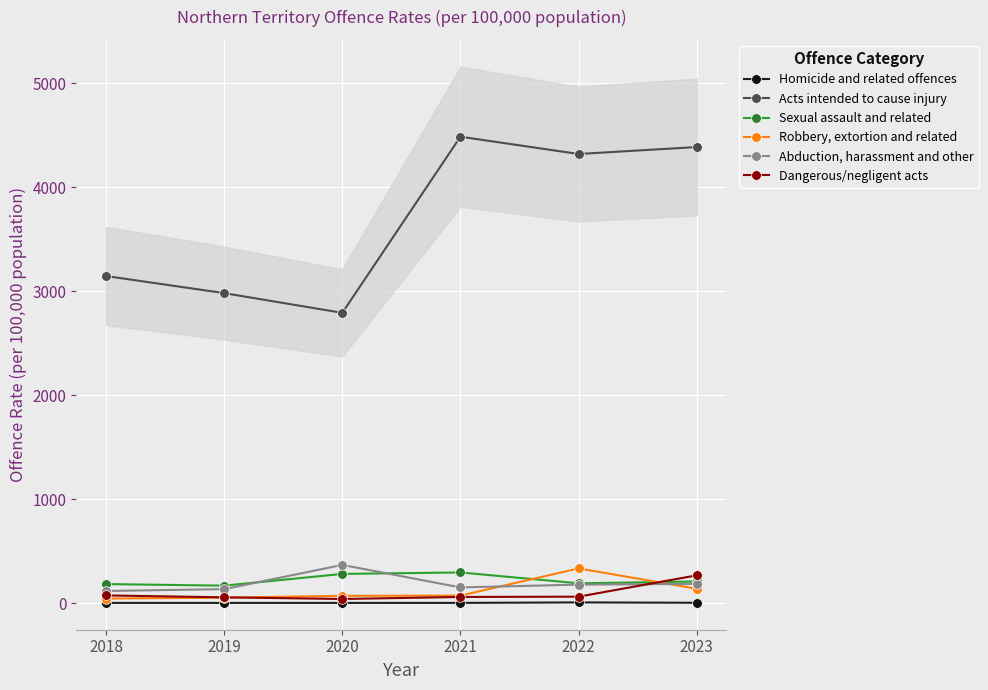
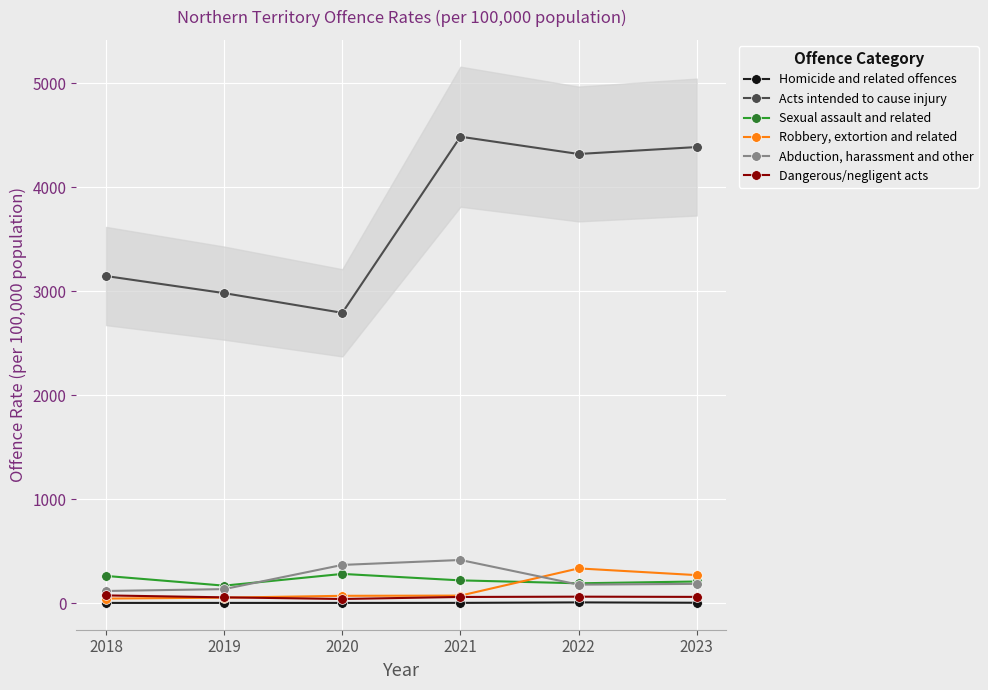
Sexual assault and related, 2018: 190 -> 260
Sexual assault and related, 2021: 300 -> 220
Abduction, harassment and other, 2021: 150 -> 420
Robbery, extortion and related, 2023: 140 -> 270
Dangerous/negligent acts, 2023: 270 -> 60
